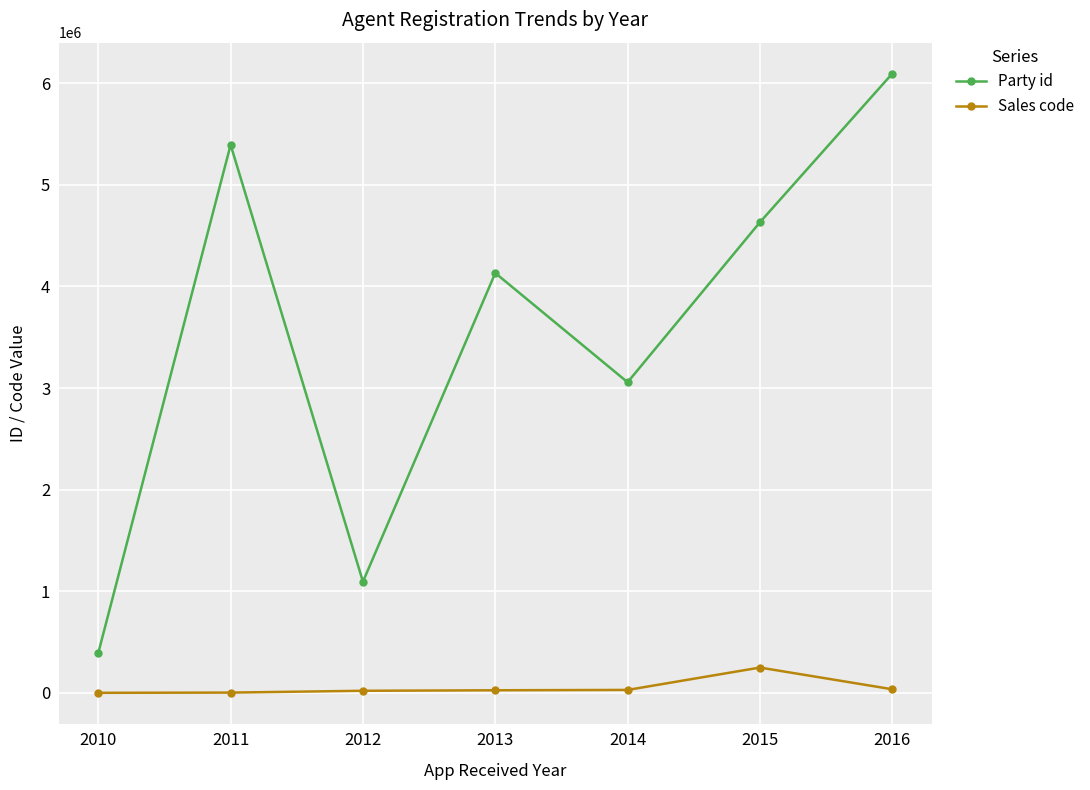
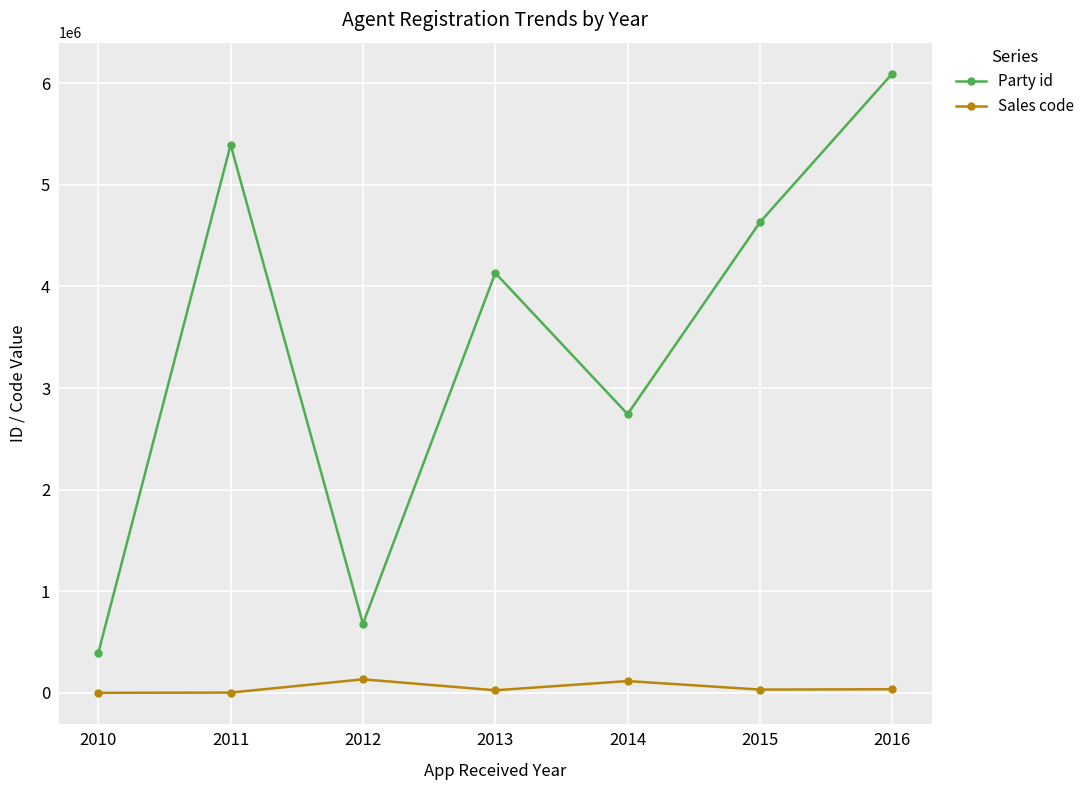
Party id, 2012: 1090000 -> 680000
Sales code, 2012: 20000 -> 130000
Party id, 2014: 3060000 -> 2740000
Sales code, 2014: 30000 -> 120000
Sales code, 2015: 250000 -> 30000
